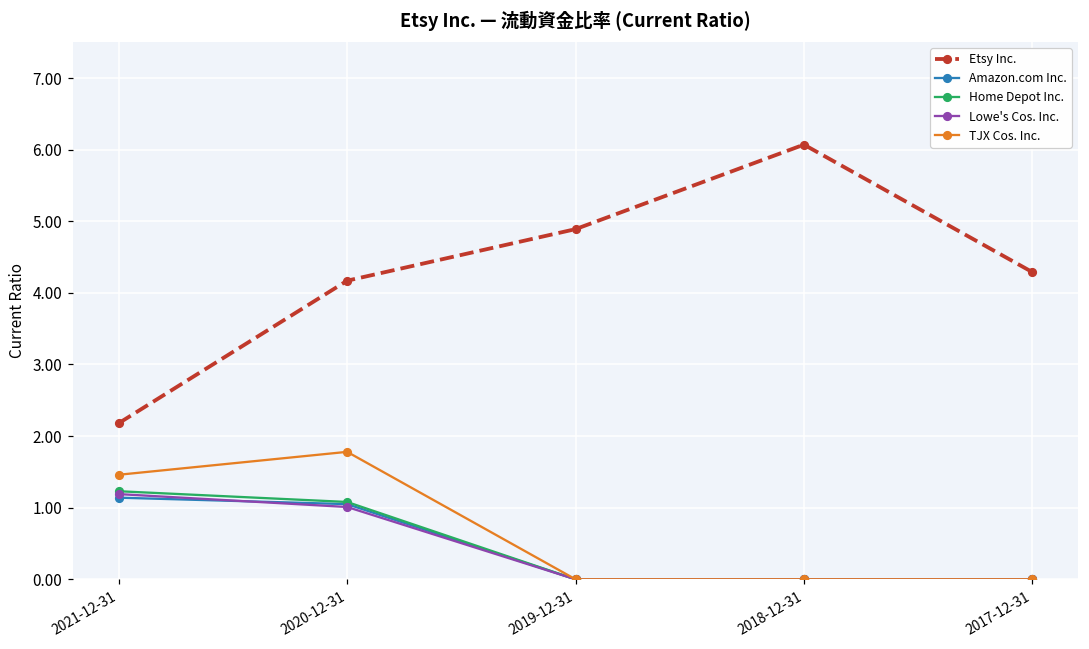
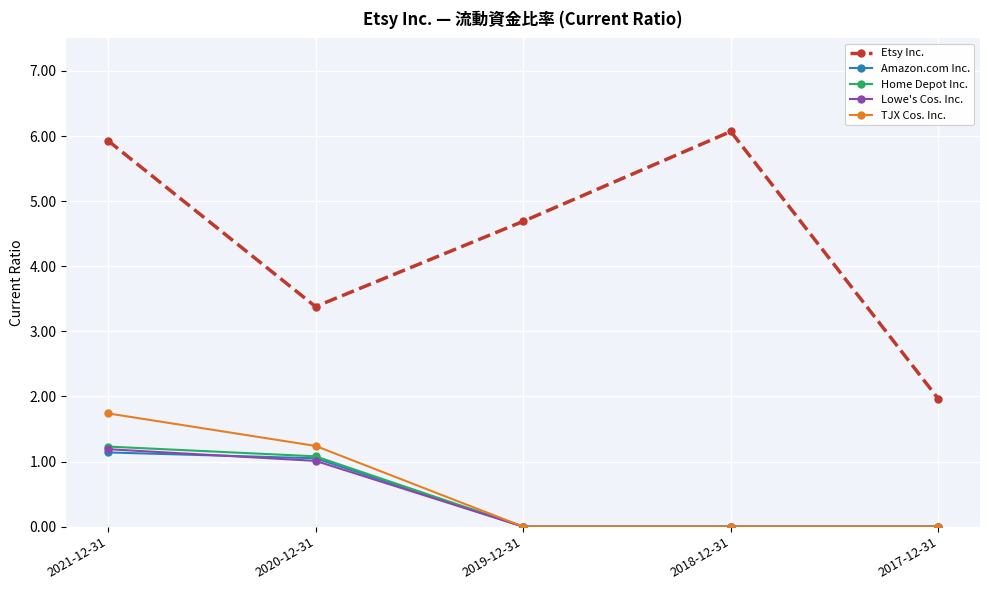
Etsy Inc., 2021-12-31: 2.2 -> 5.9
TJX Cos. Inc., 2021-12-31: 1.5 -> 1.7
Etsy Inc., 2020-12-31: 4.2 -> 3.4
TJX Cos. Inc., 2020-12-31: 1.8 -> 1.2
Etsy Inc., 2019-12-31: 4.9 -> 4.7
Etsy Inc., 2017-12-31: 4.3 -> 2.0
